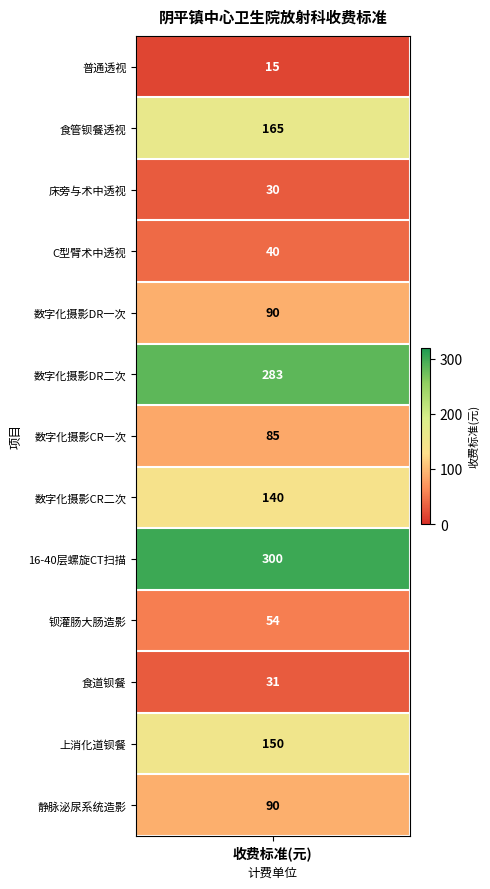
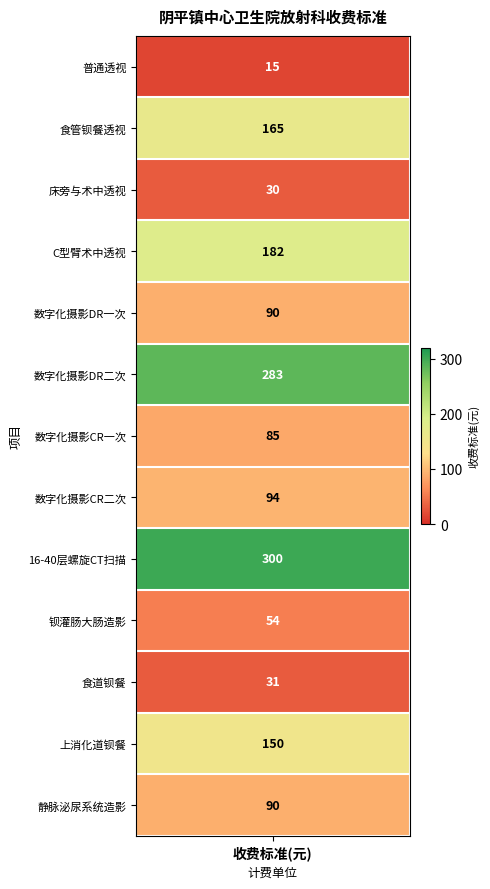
C型臂术中透视, 收费标准(元): 40 -> 182
数字化摄影CR二次, 收费标准(元): 140 -> 94
